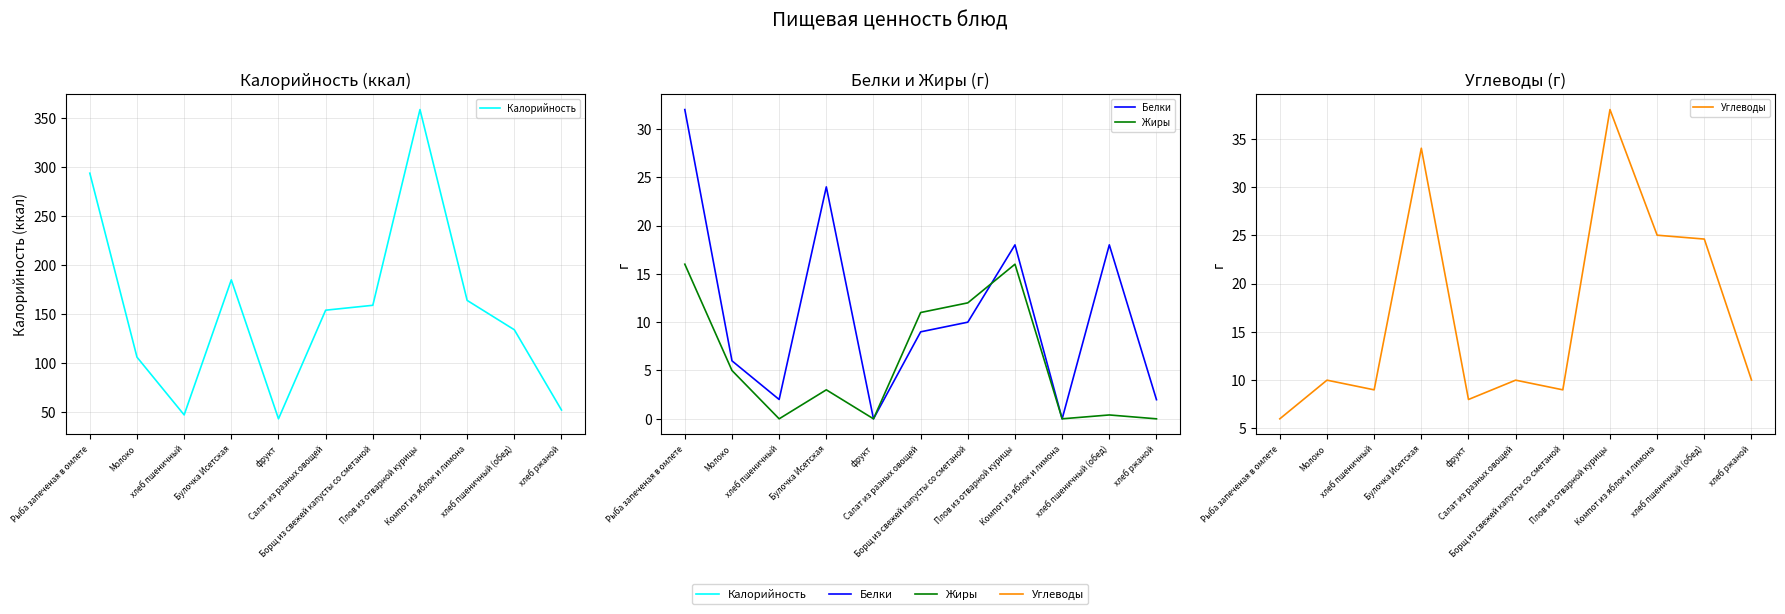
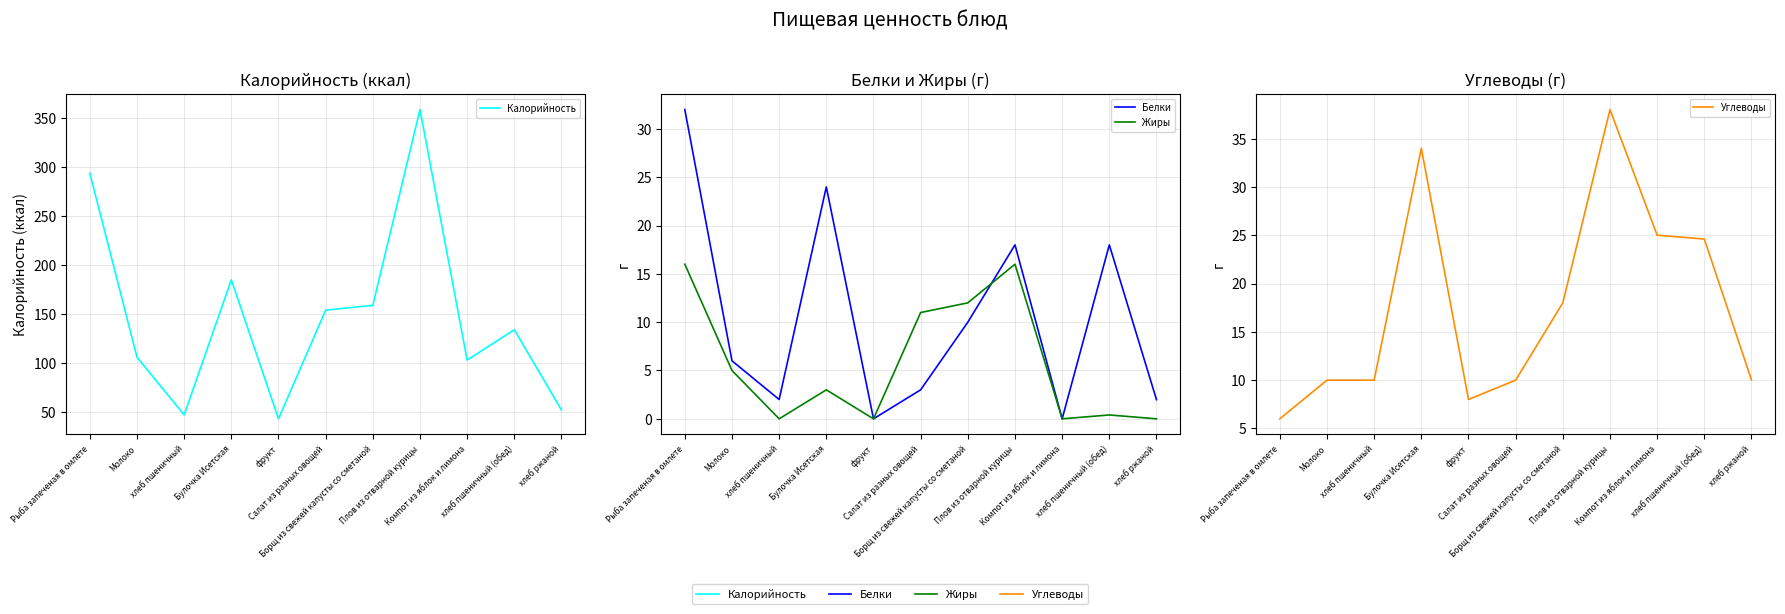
Калорийность (ккал), Компот из яблок и лимона: 160 -> 100
Белки и Жиры (г), Белки, Салат из разных овощей: 9 -> 3
Углеводы (г), хлеб пшеничный: 9 -> 10
Углеводы (г), Борщ из свежей капусты со сметаной: 9 -> 18
